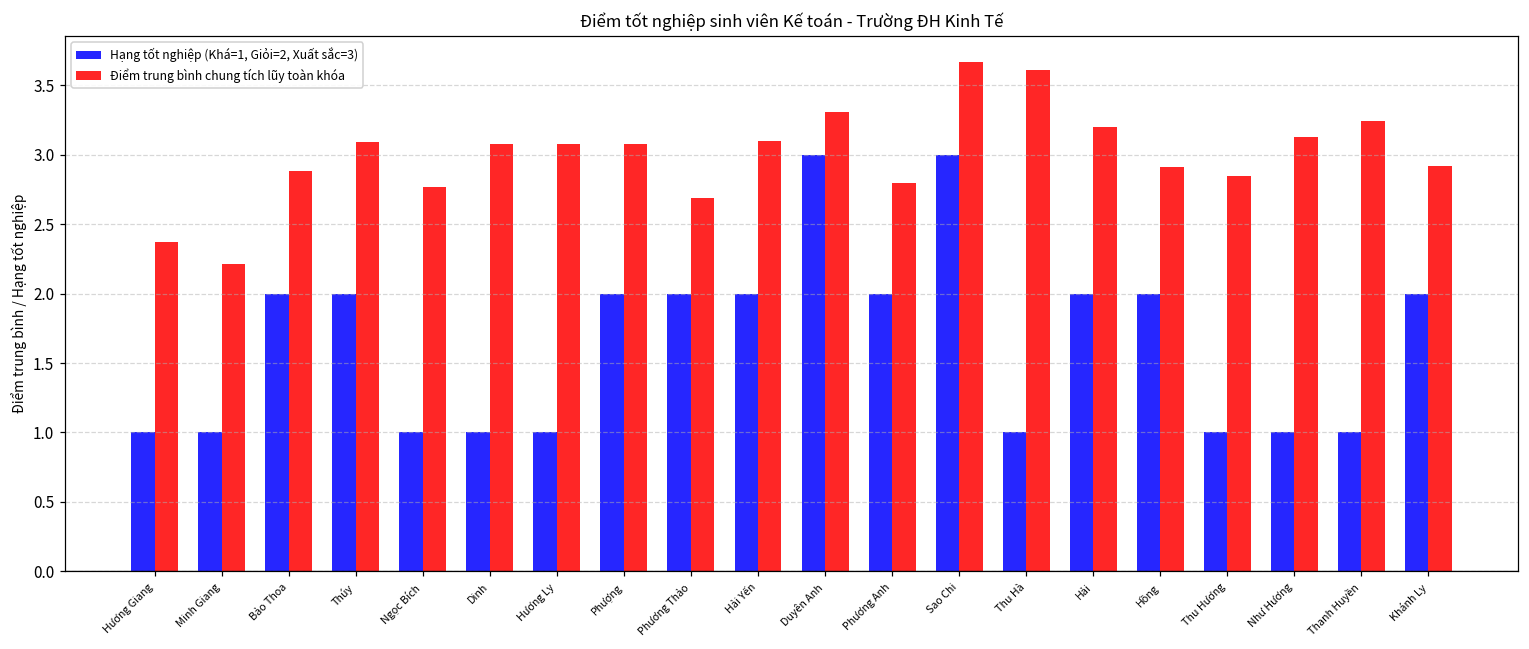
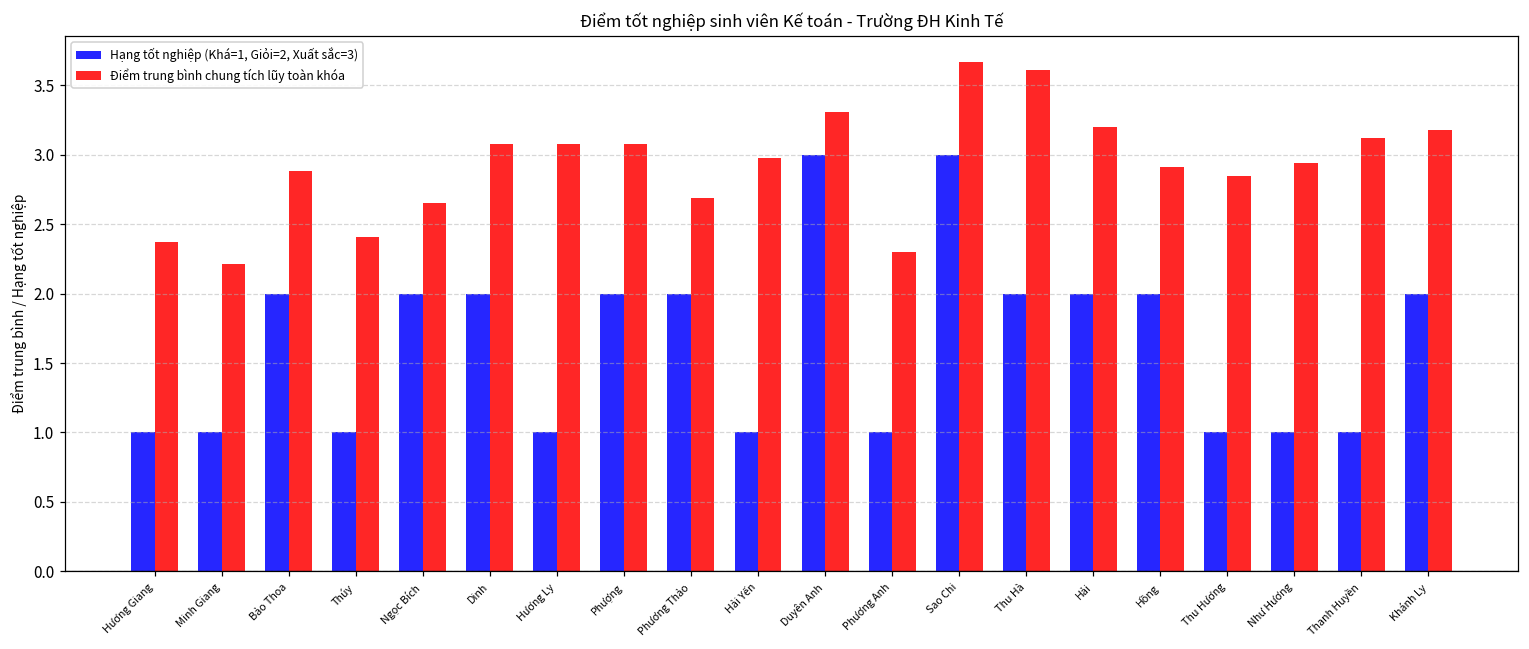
Hạng tốt nghiệp (Khá=1, Giỏi=2, Xuất sắc=3), Thúy: 2 -> 1
Điểm trung bình chung tích lũy toàn khóa, Thúy: 3.09 -> 2.41
Hạng tốt nghiệp (Khá=1, Giỏi=2, Xuất sắc=3), Ngọc Bích: 1 -> 2
Điểm trung bình chung tích lũy toàn khóa, Ngọc Bích: 2.77 -> 2.65
Hạng tốt nghiệp (Khá=1, Giỏi=2, Xuất sắc=3), Dinh: 1 -> 2
Hạng tốt nghiệp (Khá=1, Giỏi=2, Xuất sắc=3), Hải Yến: 2 -> 1
Điểm trung bình chung tích lũy toàn khóa, Hải Yến: 3.10 -> 2.98
Hạng tốt nghiệp (Khá=1, Giỏi=2, Xuất sắc=3), Phương Anh: 2 -> 1
Điểm trung bình chung tích lũy toàn khóa, Phương Anh: 2.8 -> 2.3
Hạng tốt nghiệp (Khá=1, Giỏi=2, Xuất sắc=3), Thu Hà: 1 -> 2
Điểm trung bình chung tích lũy toàn khóa, Như Hương: 3.13 -> 2.94
Điểm trung bình chung tích lũy toàn khóa, Thanh Huyền: 3.24 -> 3.12
Điểm trung bình chung tích lũy toàn khóa, Khánh Ly: 2.92 -> 3.18
